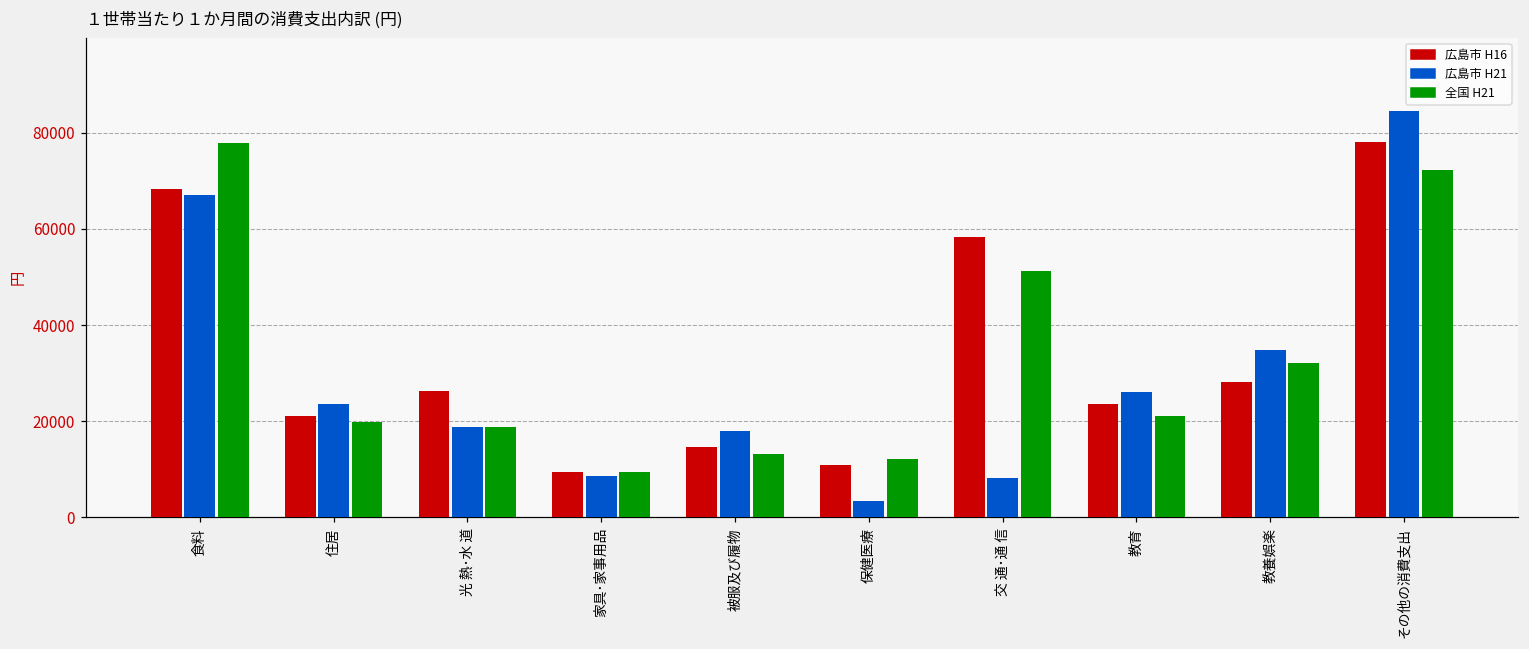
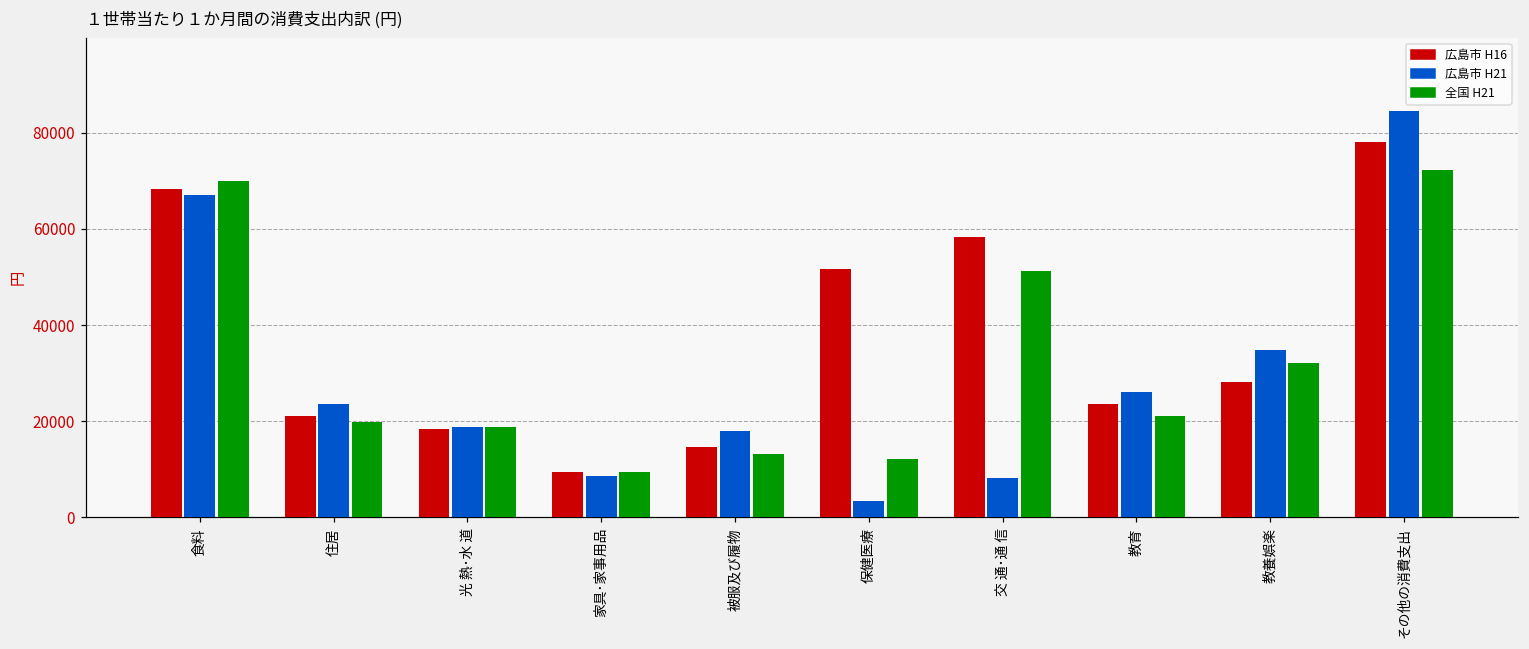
全国 H21, 食料: 78000 -> 70000
広島市 H16, 光 熱･水 道: 26000 -> 18000
広島市 H16, 保健医療: 11000 -> 52000
